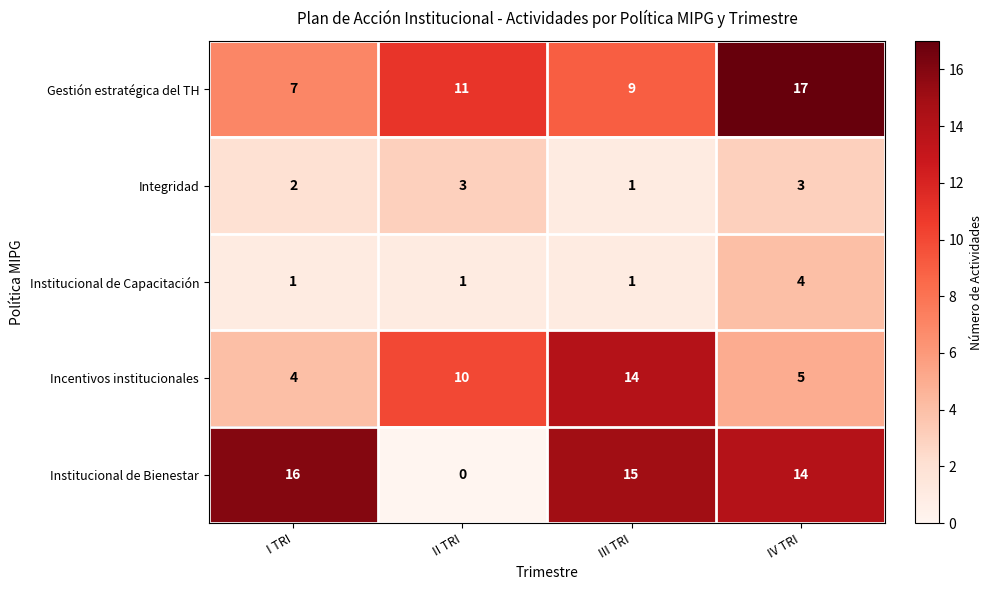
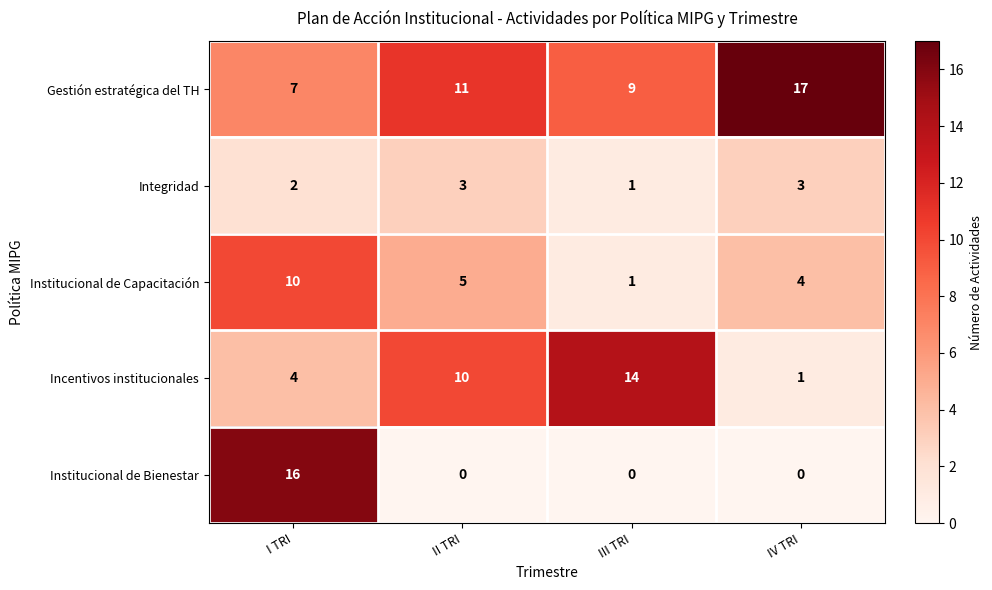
Institucional de Capacitación, I TRI: 1 -> 10
Institucional de Capacitación, II TRI: 1 -> 5
Incentivos institucionales, IV TRI: 5 -> 1
Institucional de Bienestar, III TRI: 15 -> 0
Institucional de Bienestar, IV TRI: 14 -> 0
